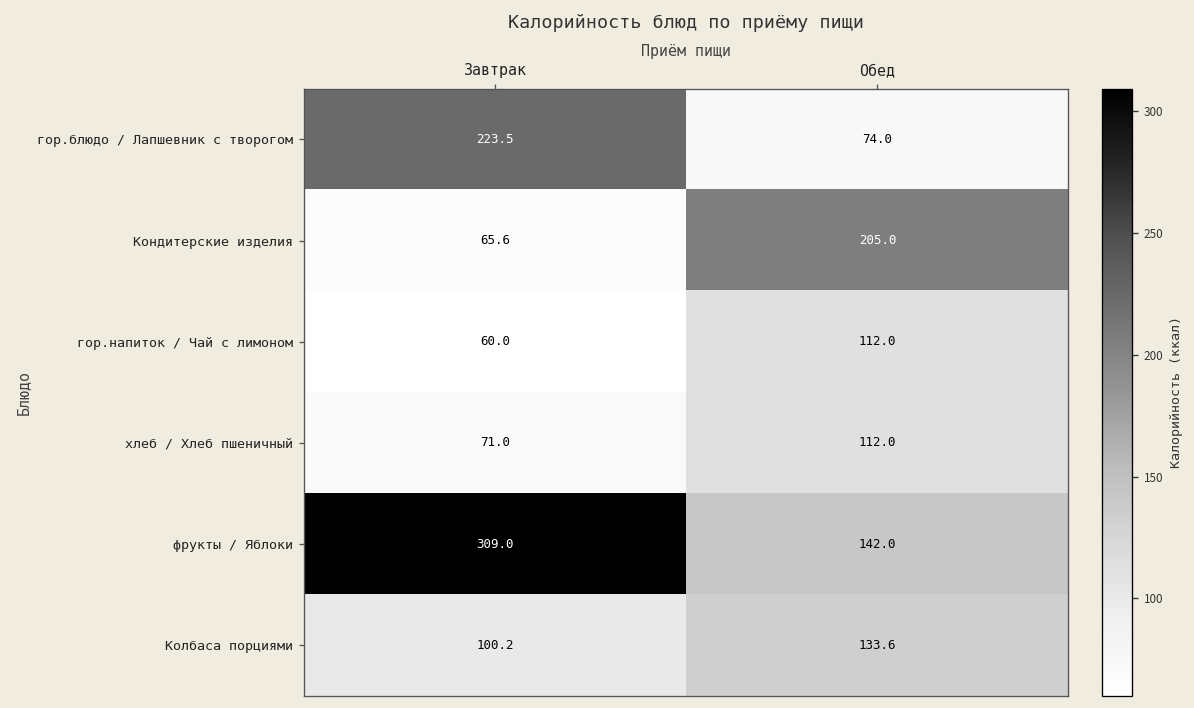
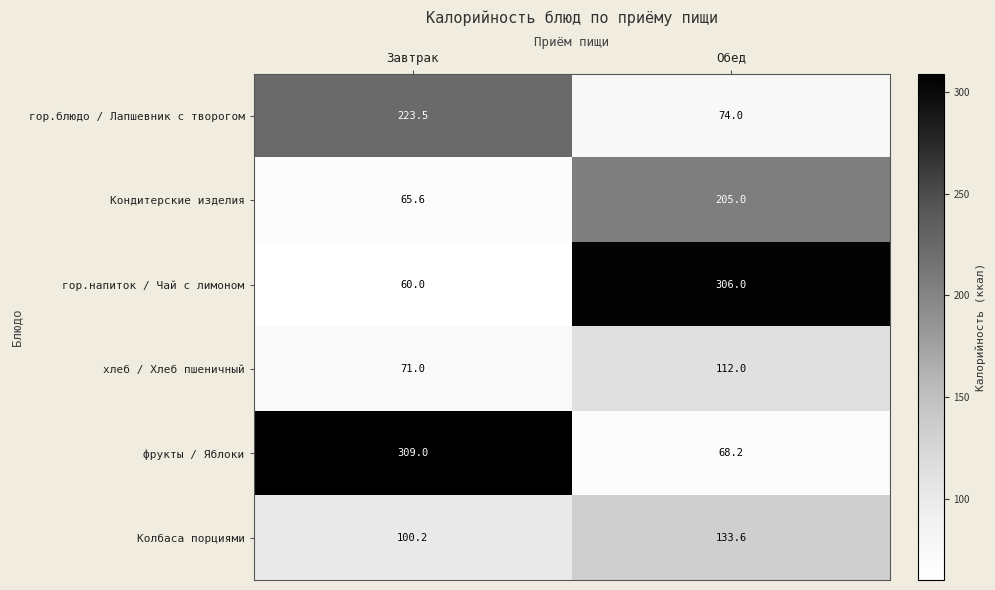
гор.напиток / Чай с лимоном, Обед: 112.0 -> 306.0
фрукты / Яблоки, Обед: 142.0 -> 68.2
